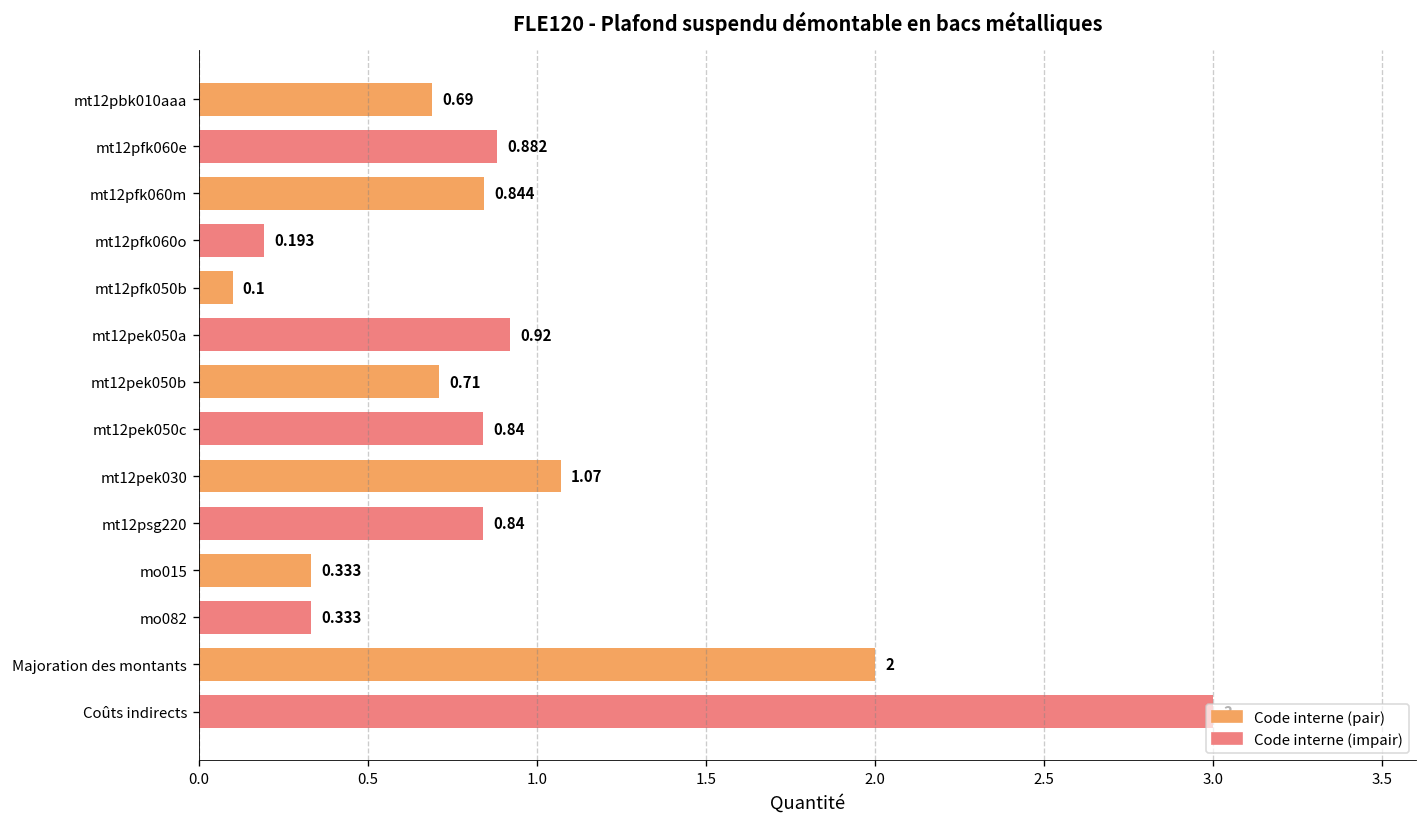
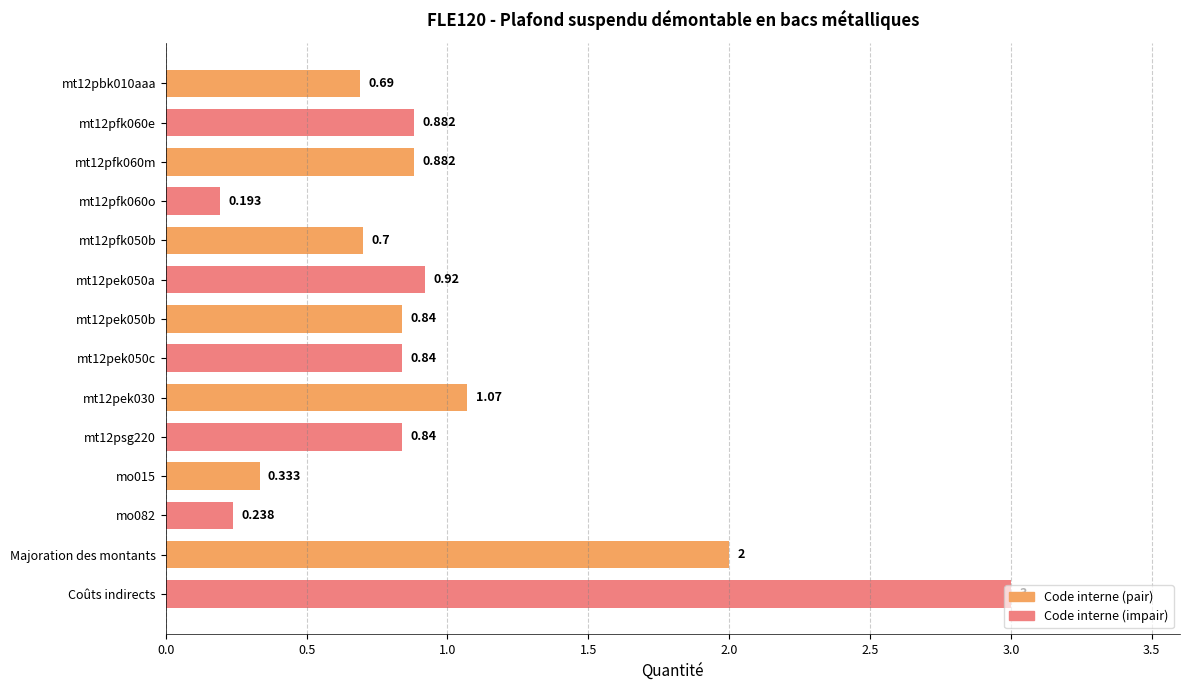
mt12pfk060m: 0.844 -> 0.882
mt12pfk050b: 0.1 -> 0.7
mt12pek050b: 0.71 -> 0.84
mo082: 0.333 -> 0.238
